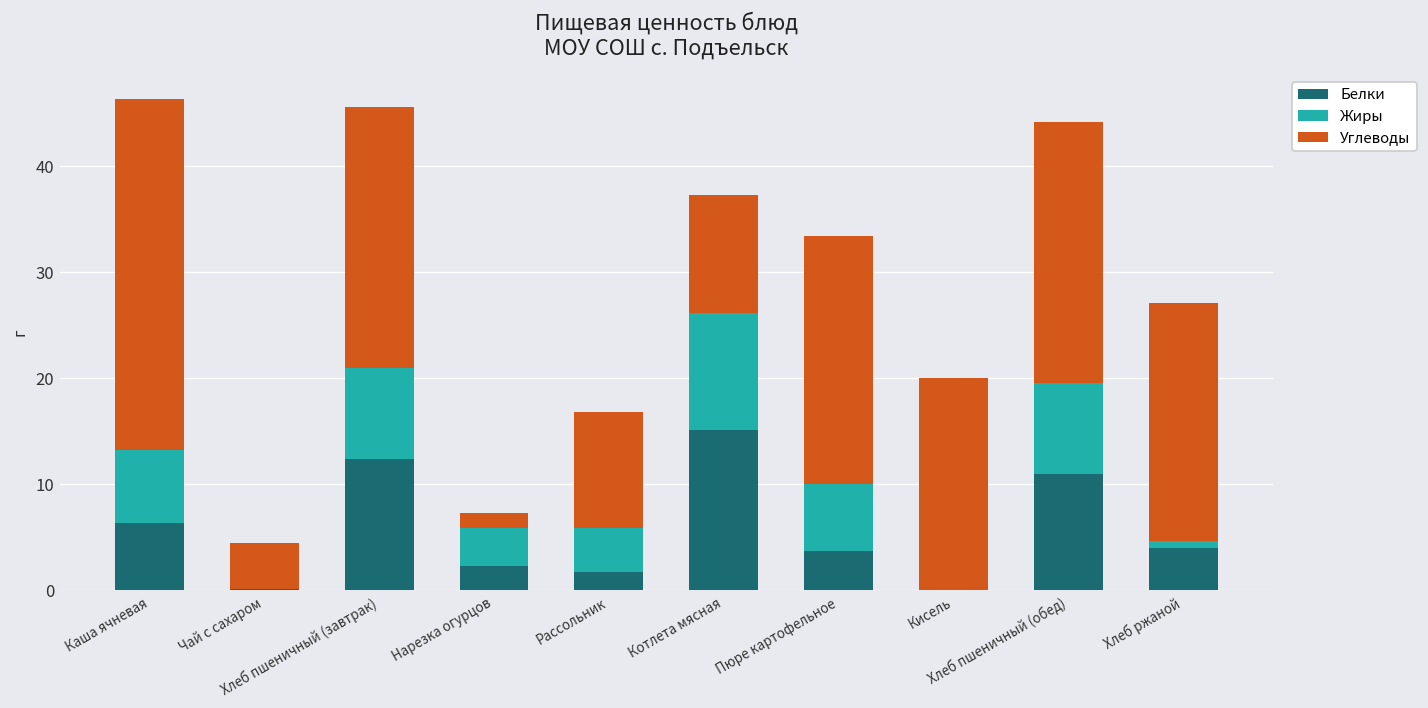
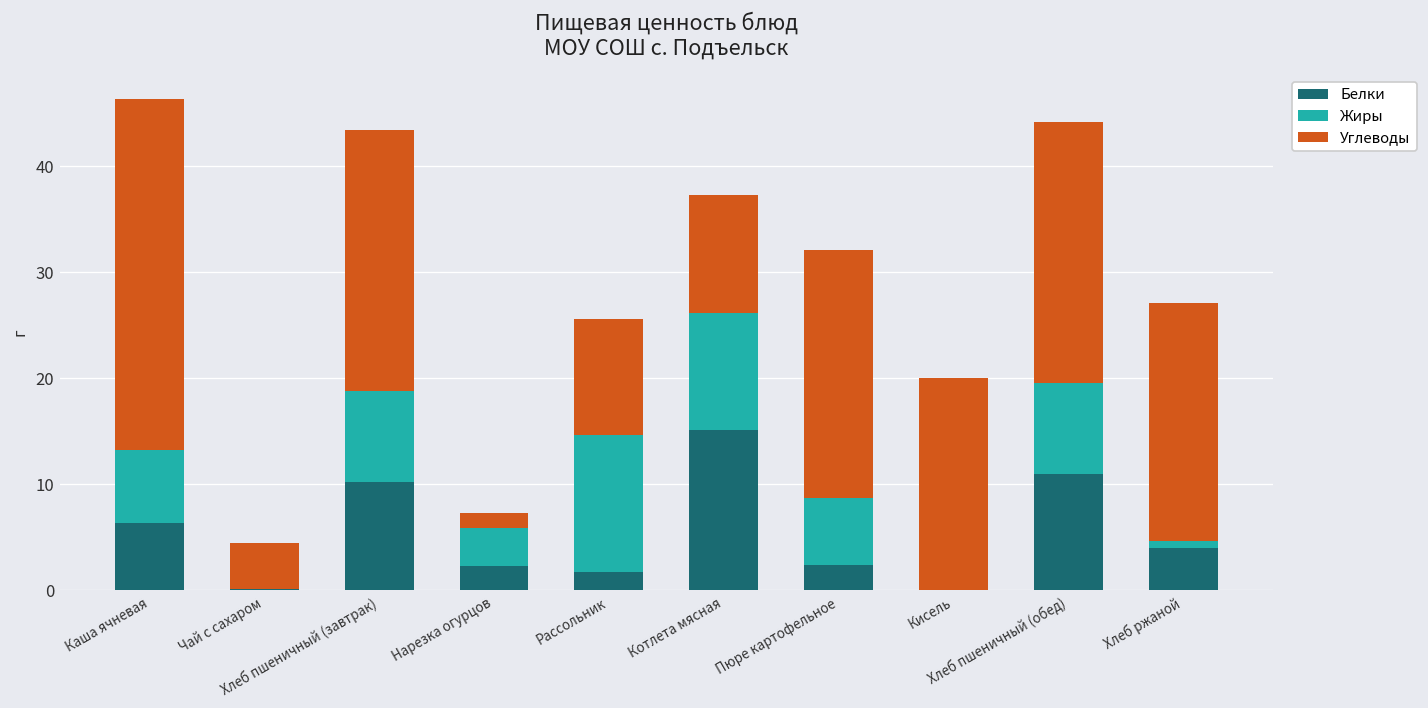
Белки, Хлеб пшеничный (завтрак): 12 -> 10
Жиры, Рассольник: 4 -> 13
Белки, Пюре картофельное: 4 -> 2
